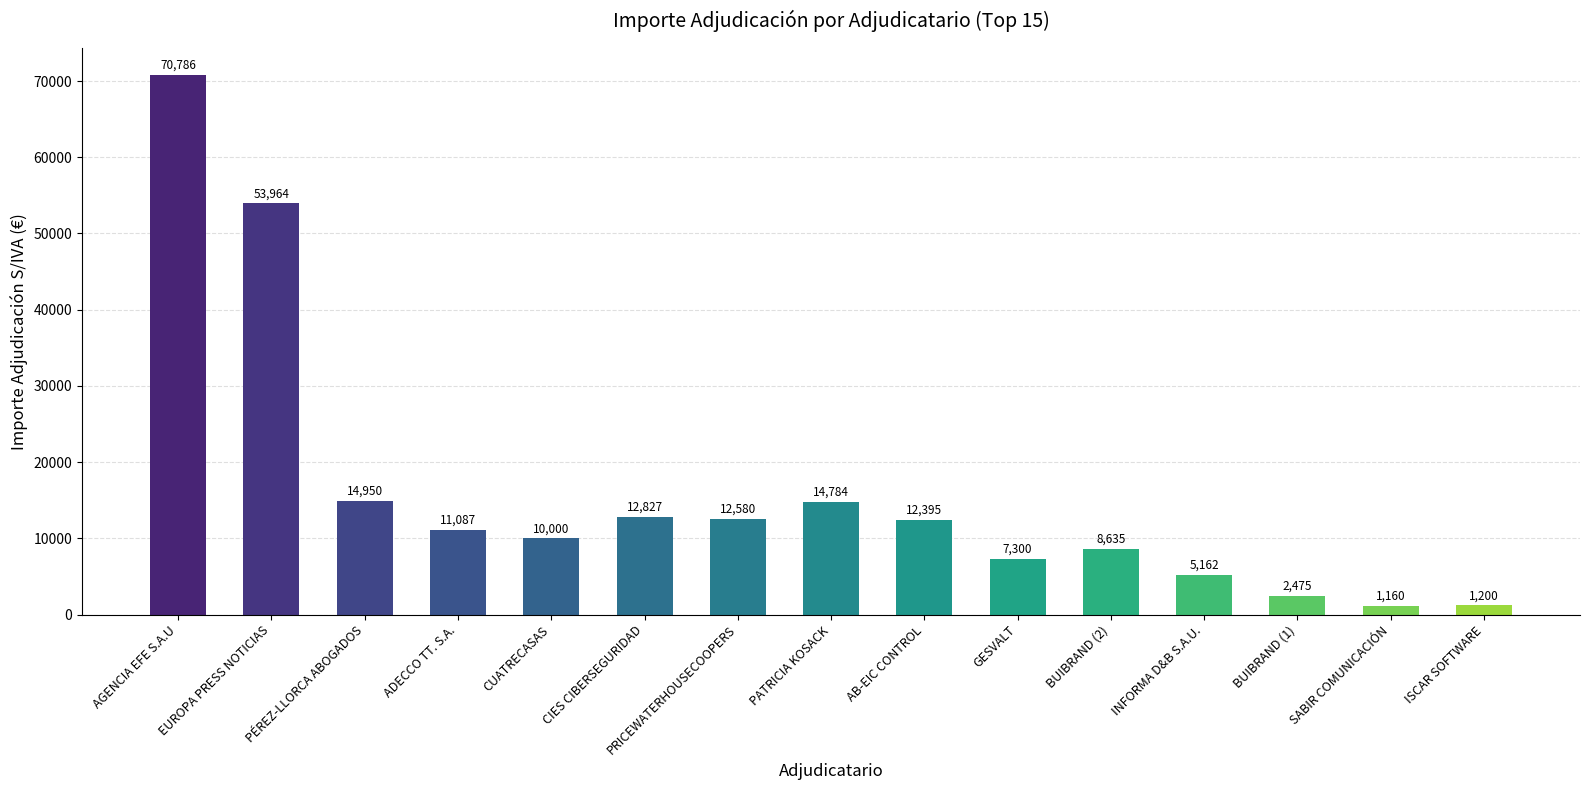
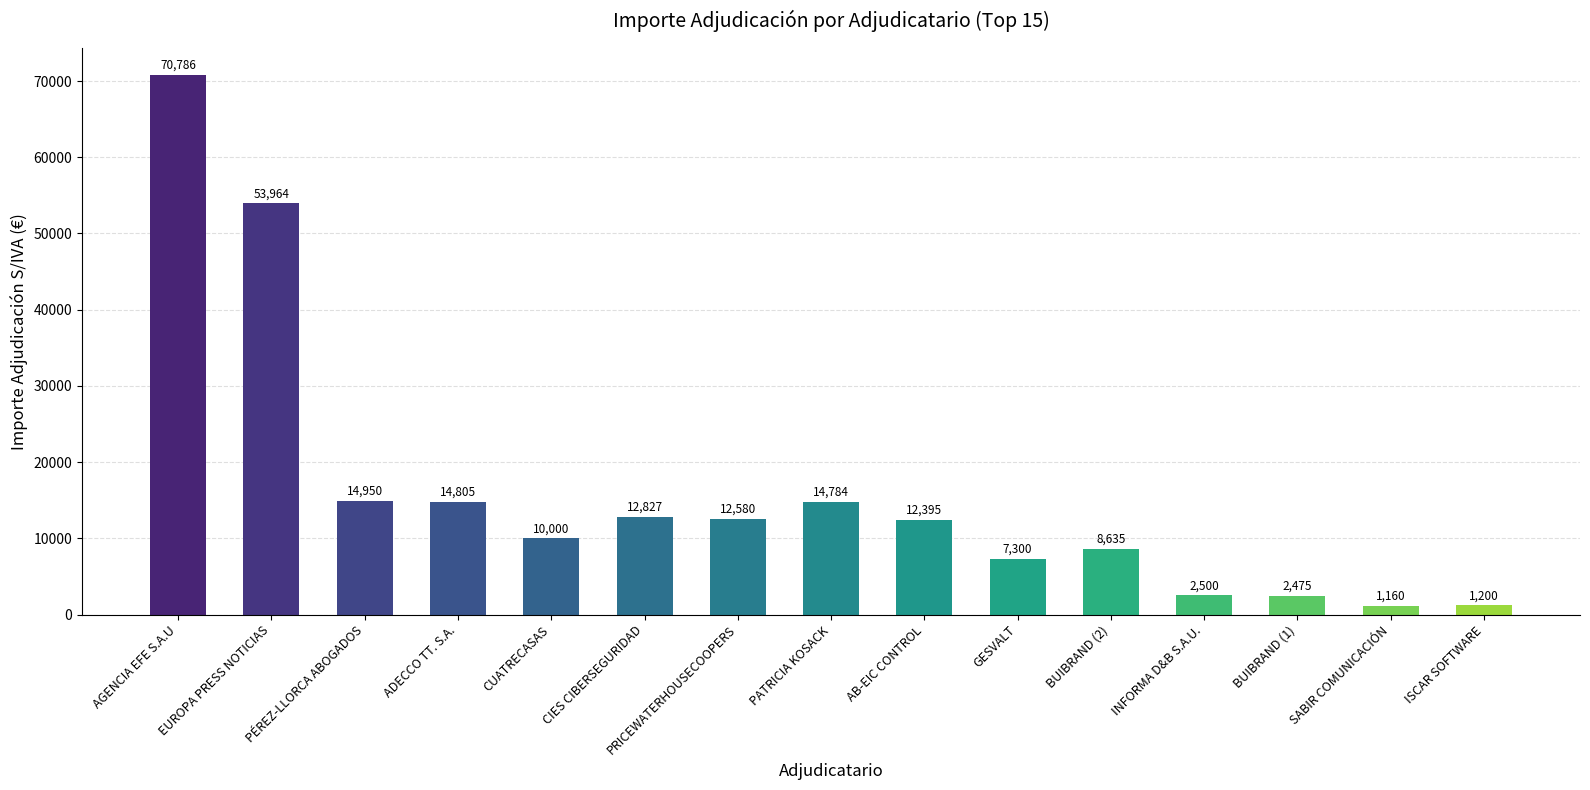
ADECCO TT. S.A.: 11,087 -> 14,805
INFORMA D&B S.A.U.: 5,162 -> 2,500
